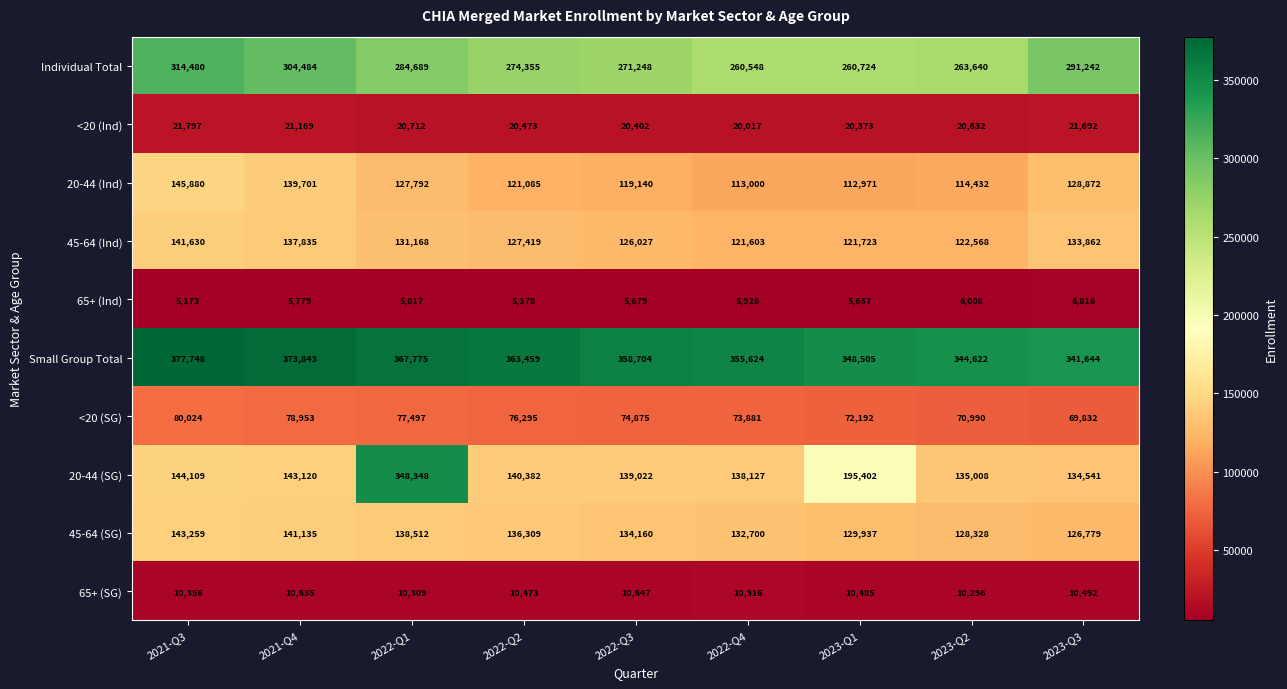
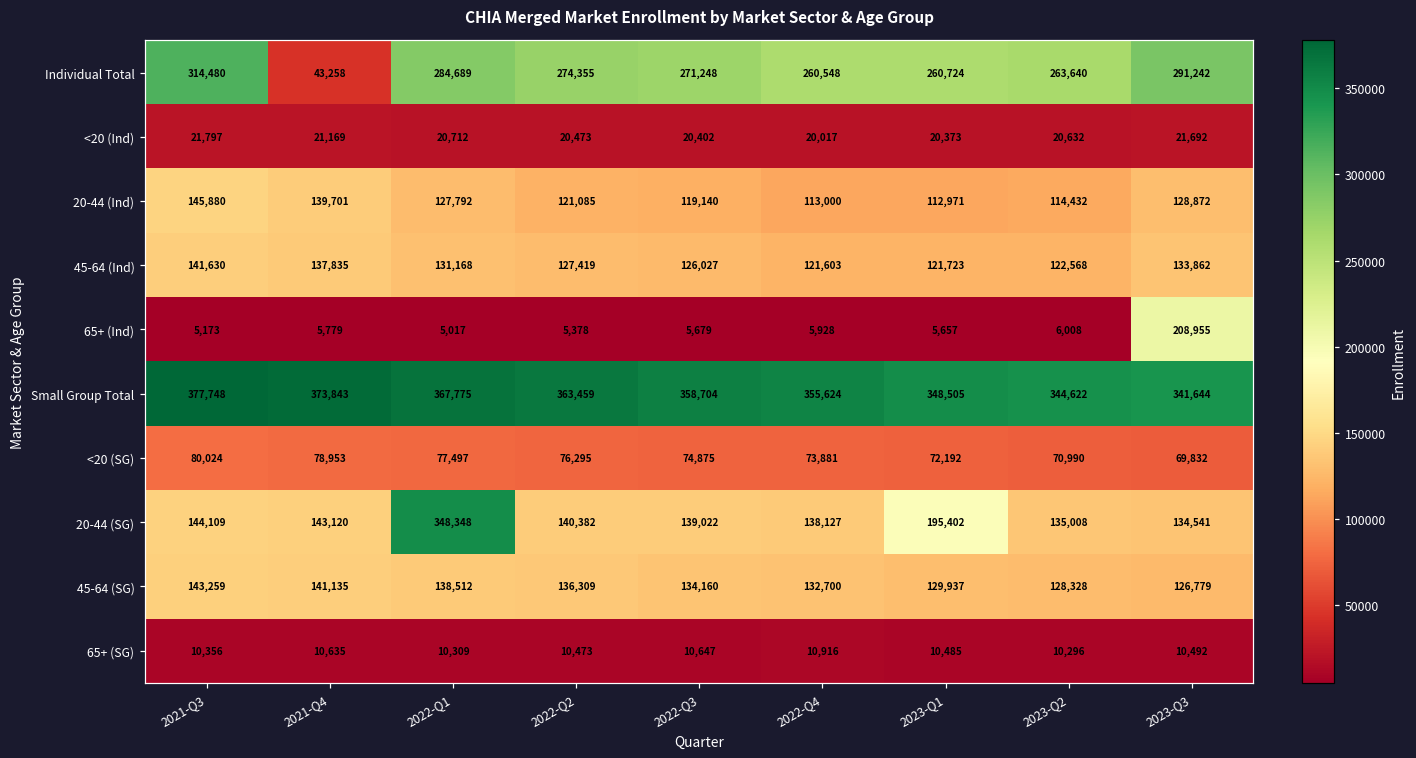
Individual Total, 2021-Q4: 304,484 -> 43,258
65+ (Ind), 2023-Q3: 6,816 -> 208,955
